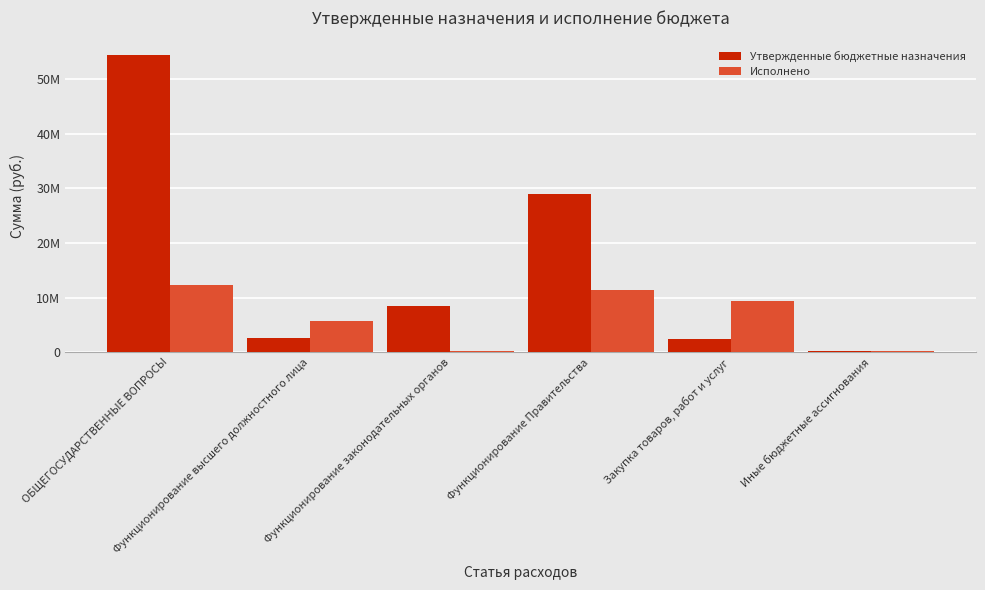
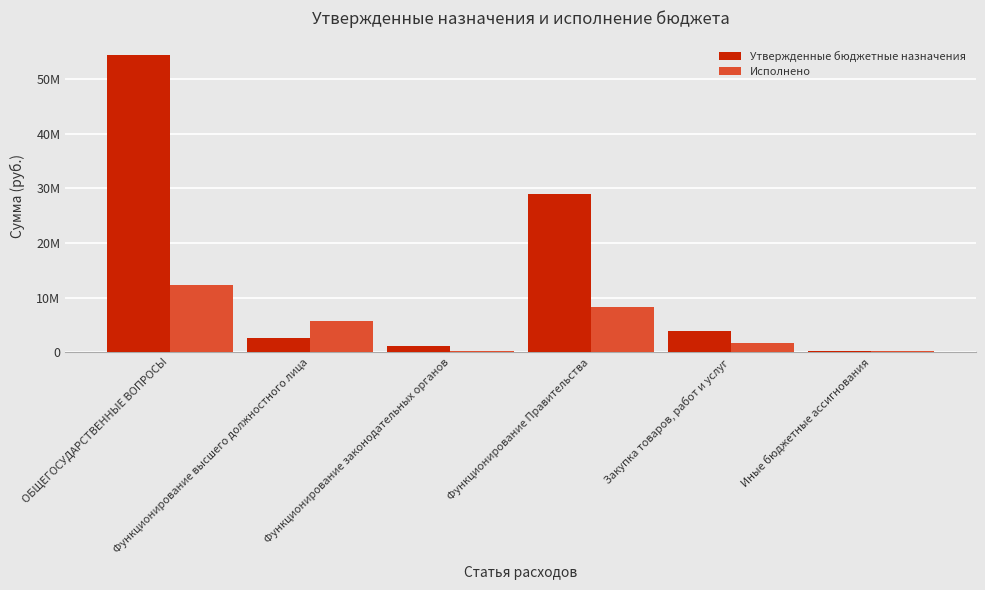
Утвержденные бюджетные назначения, Функционирование законодательных органов: 8000000 -> 1000000
Исполнено, Функционирование Правительства: 11000000 -> 8000000
Утвержденные бюджетные назначения, Закупка товаров, работ и услуг: 2000000 -> 4000000
Исполнено, Закупка товаров, работ и услуг: 9000000 -> 2000000
